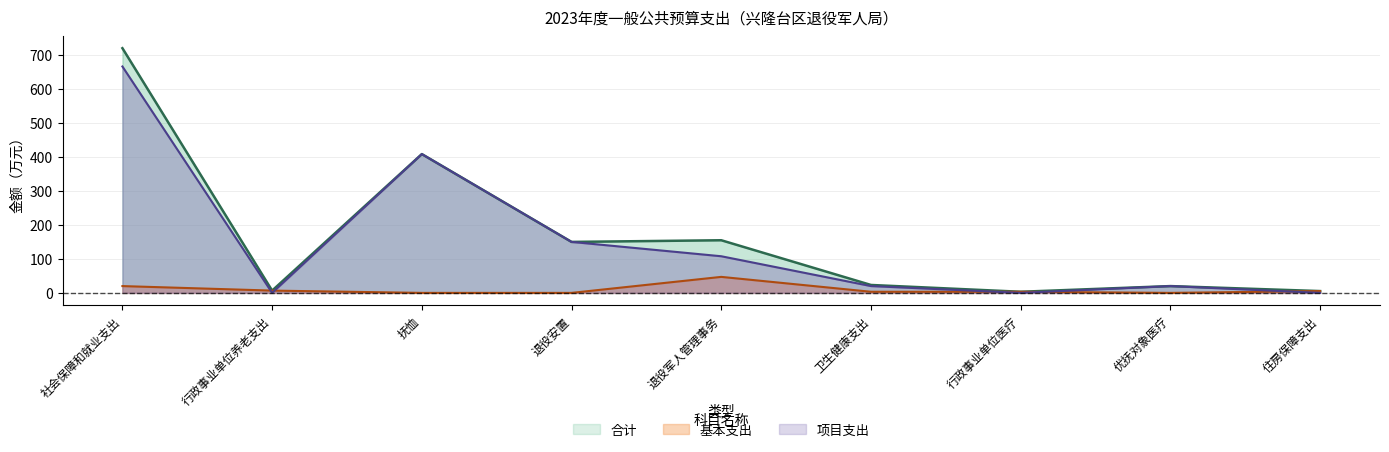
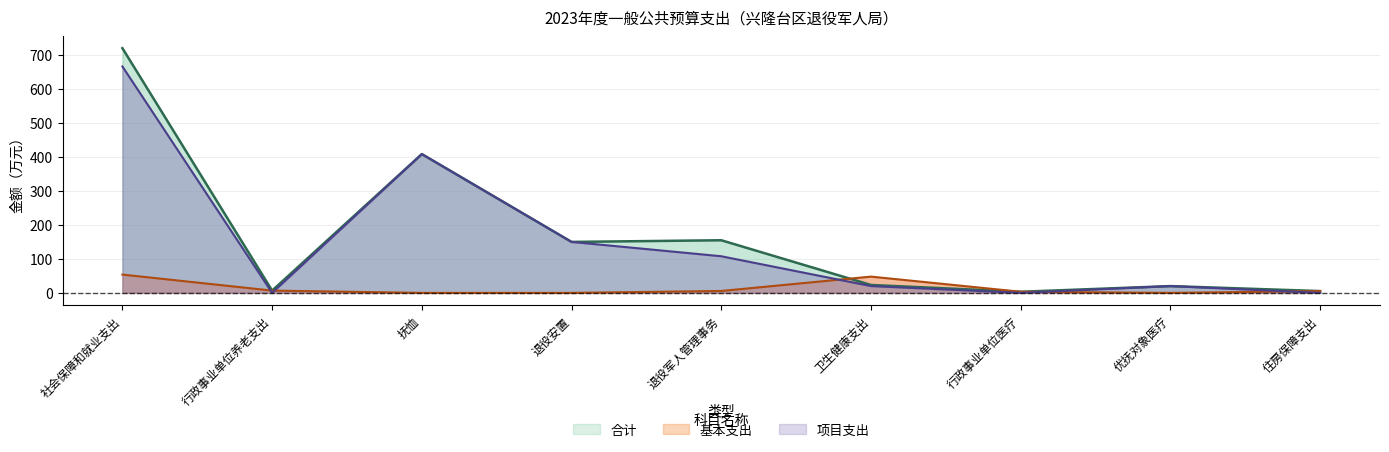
基本支出, 社会保障和就业支出: 20 -> 50
基本支出, 退役军人管理事务: 50 -> 10
基本支出, 卫生健康支出: 0 -> 50
